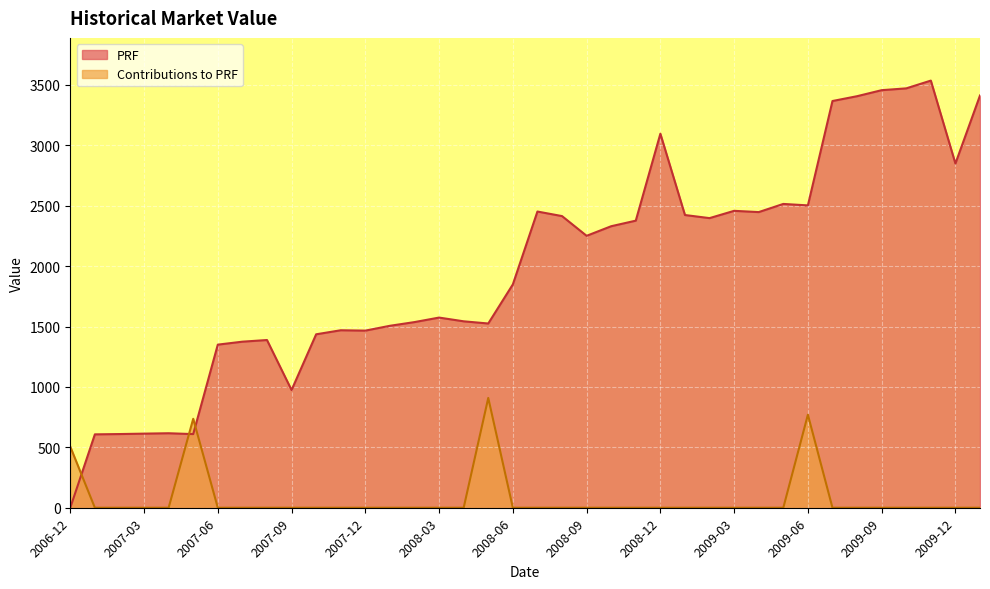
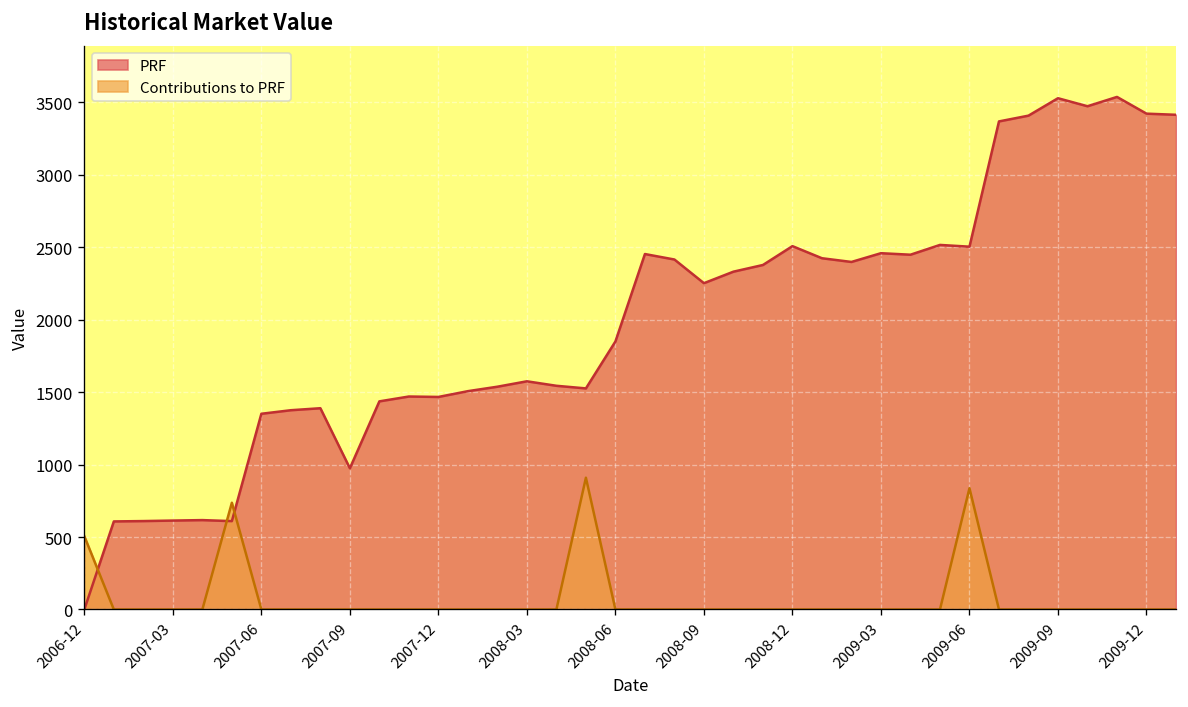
PRF, 2008-12: 3100 -> 2510
Contributions to PRF, 2009-06: 770 -> 840
PRF, 2009-09: 3460 -> 3530
PRF, 2009-12: 2850 -> 3420
